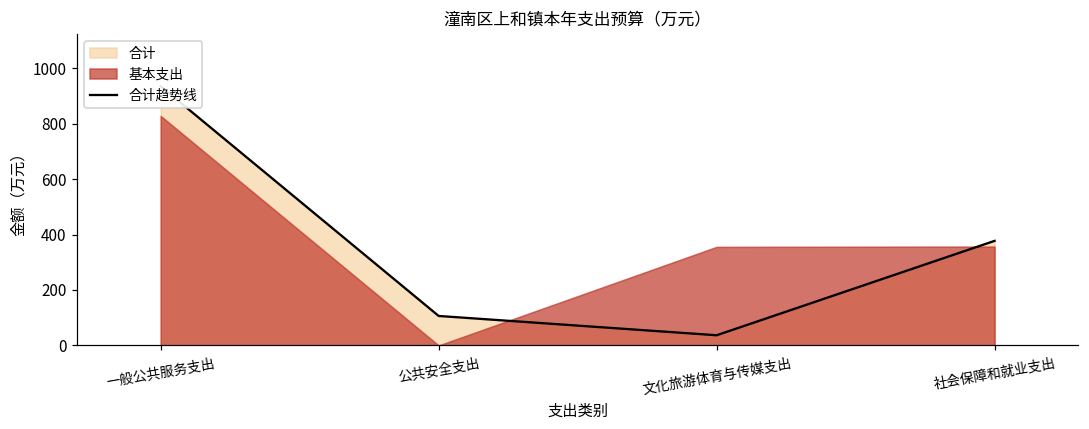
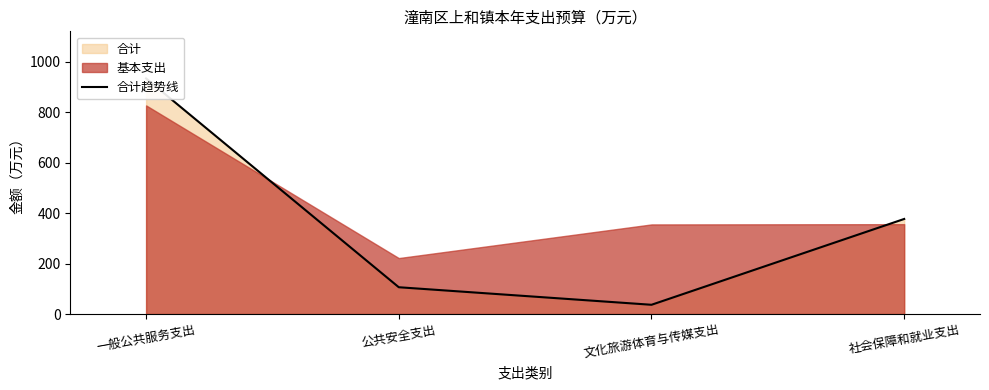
基本支出, 公共安全支出: 0 -> 220
